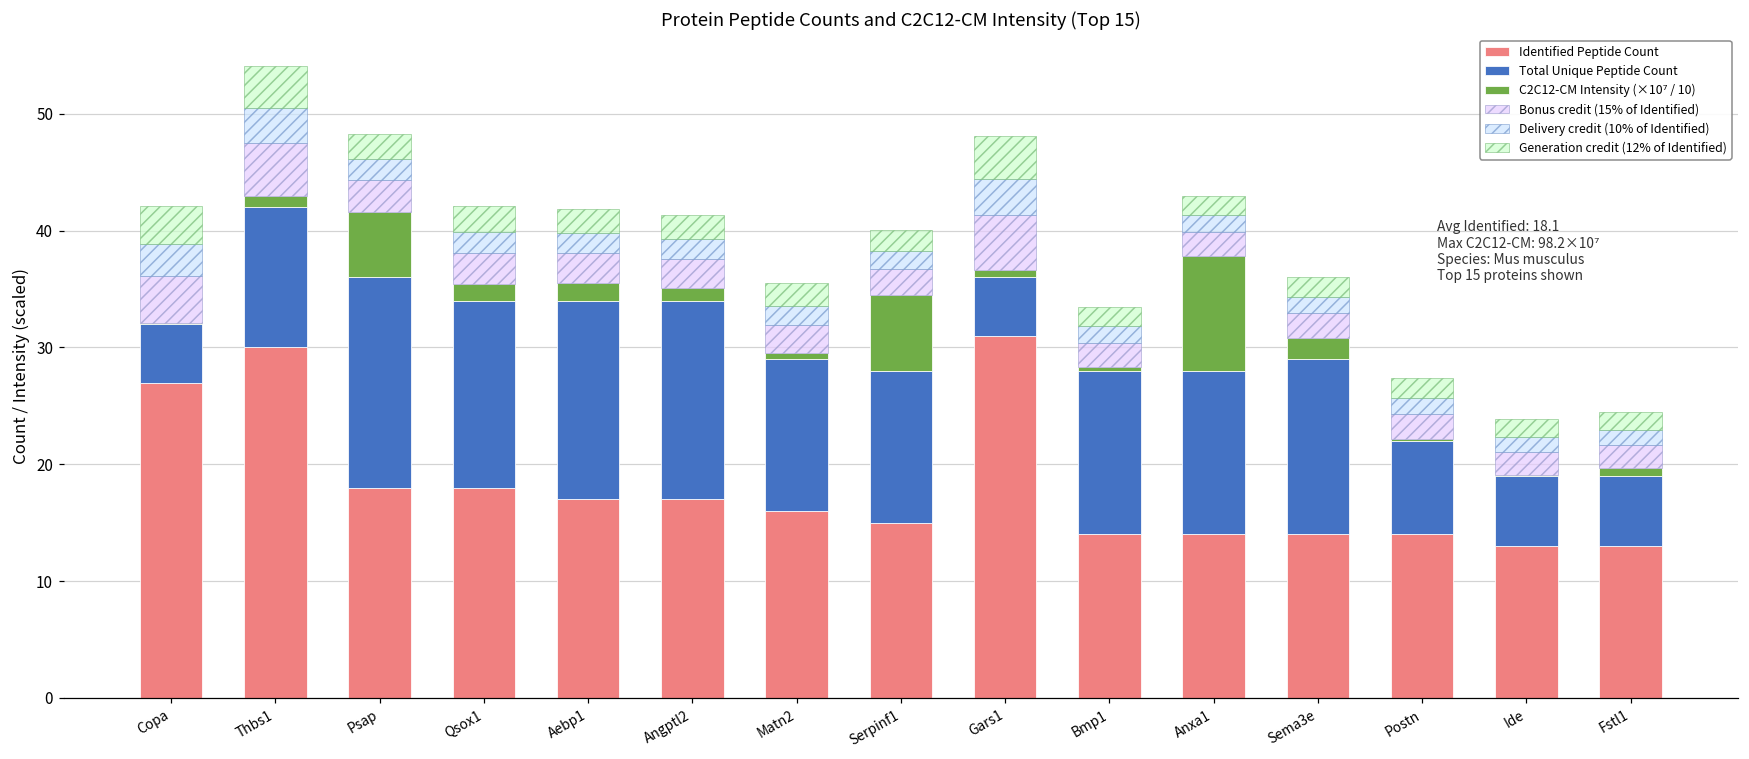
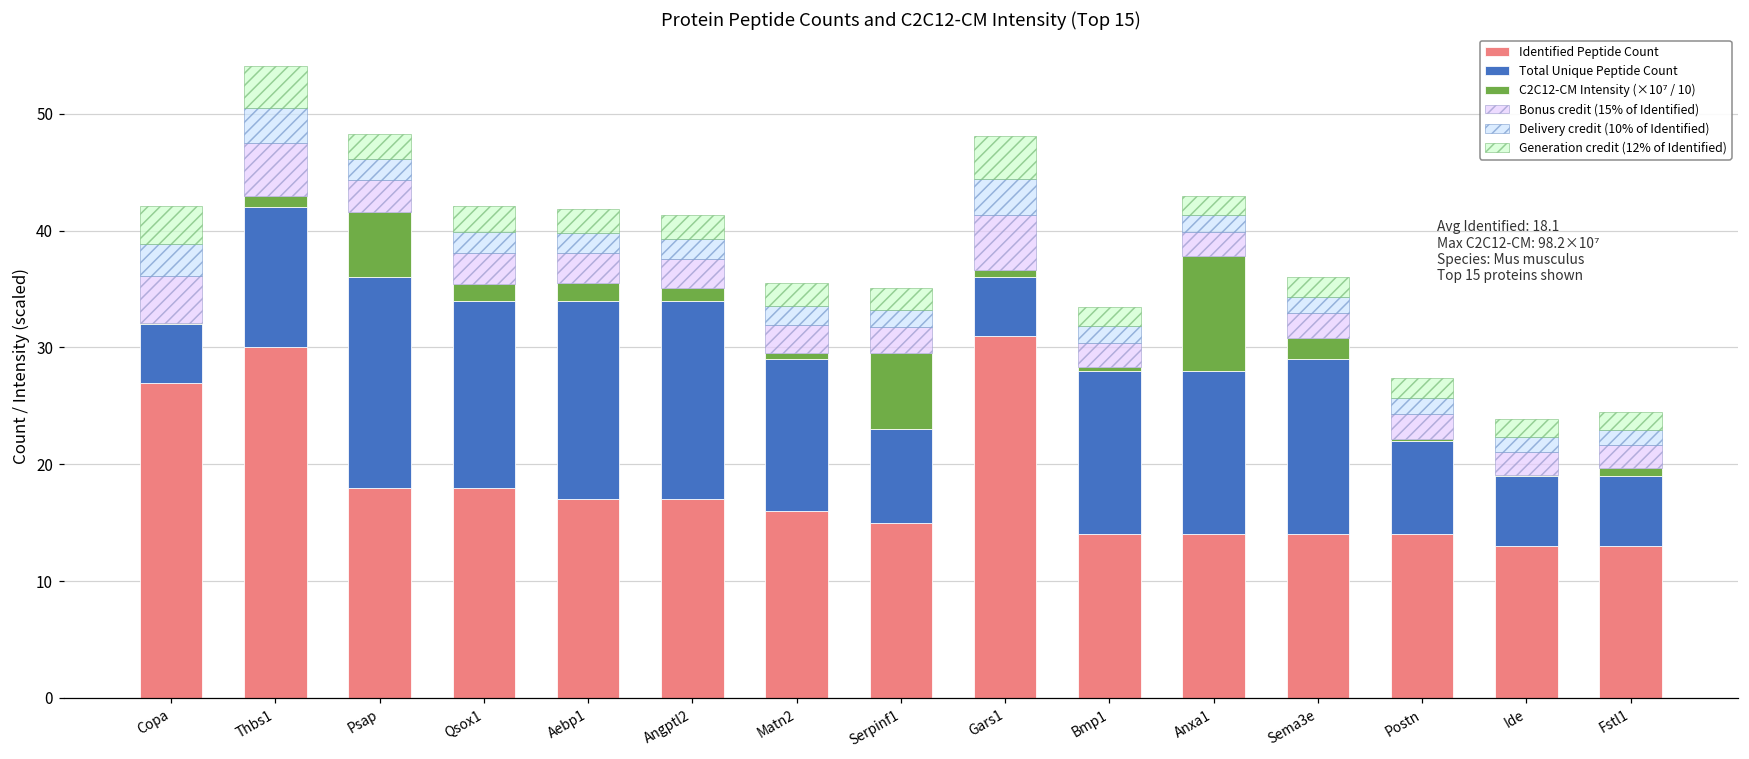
Total Unique Peptide Count, Serpinf1: 13 -> 8
